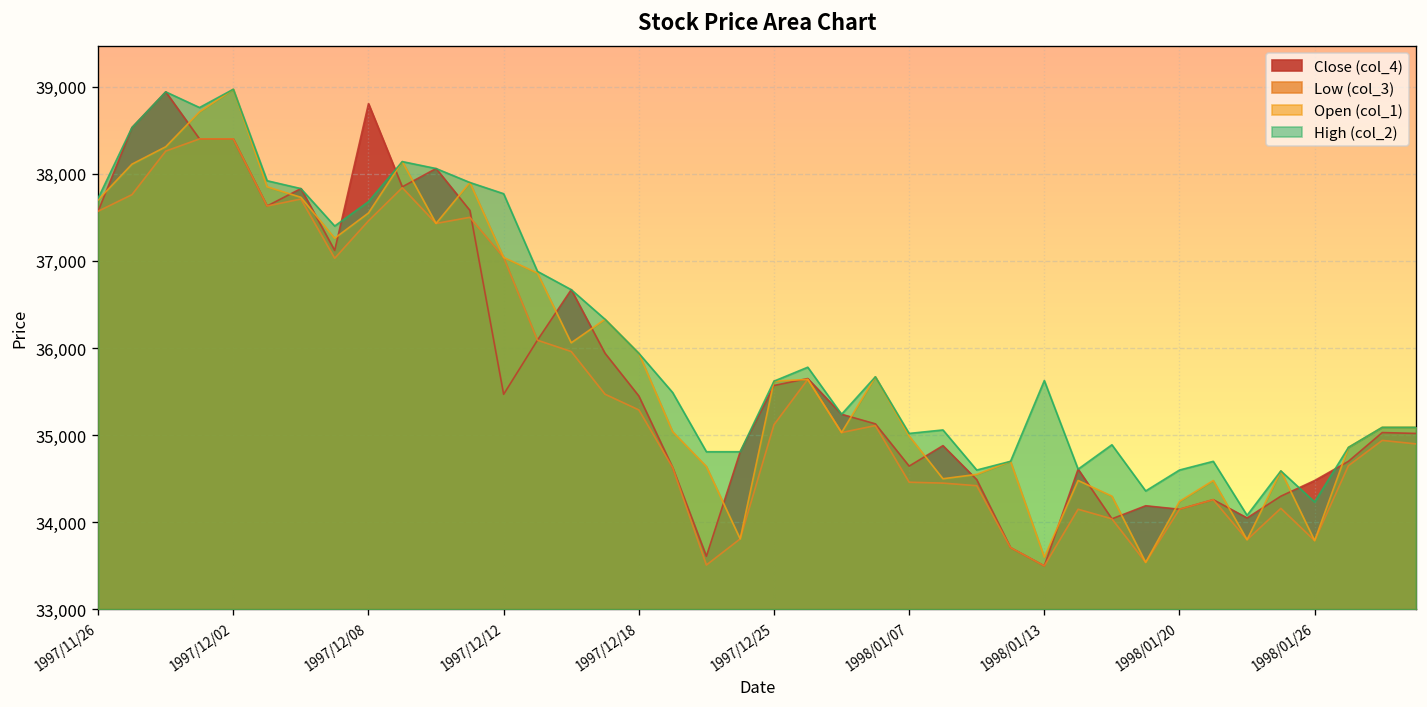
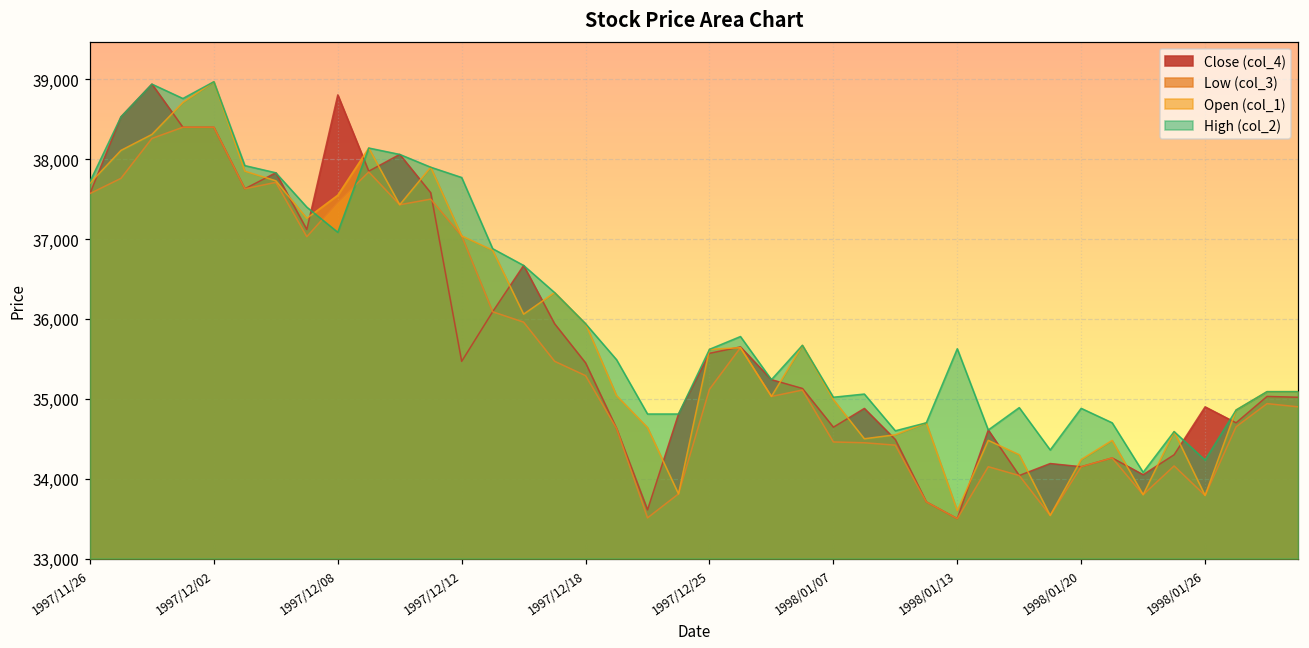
High (col_2), 1997/12/08: 37,700 -> 37,100
High (col_2), 1998/01/20: 34,600 -> 34,900
Close (col_4), 1998/01/26: 34,500 -> 34,900
